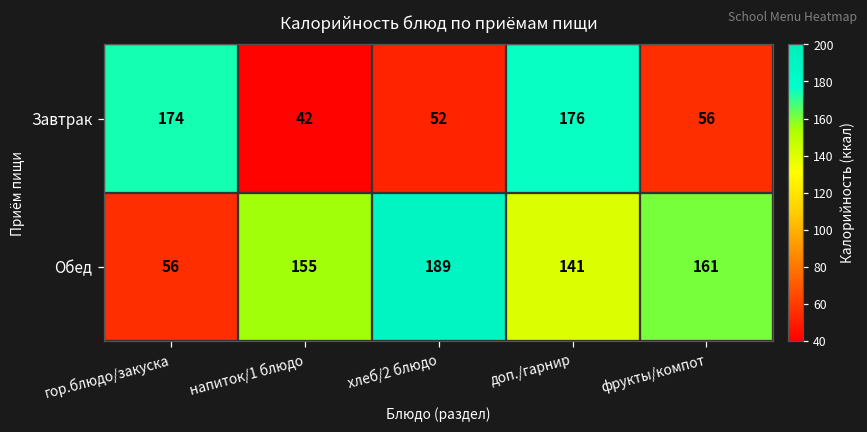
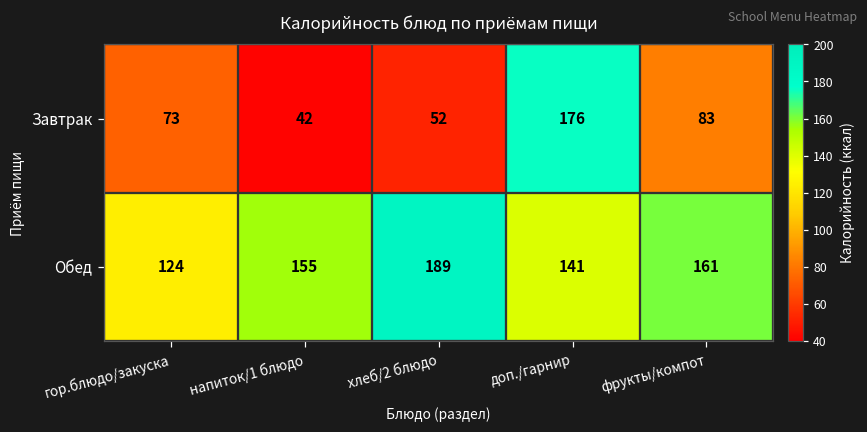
Завтрак, гор.блюдо/закуска: 174 -> 73
Завтрак, фрукты/компот: 56 -> 83
Обед, гор.блюдо/закуска: 56 -> 124
